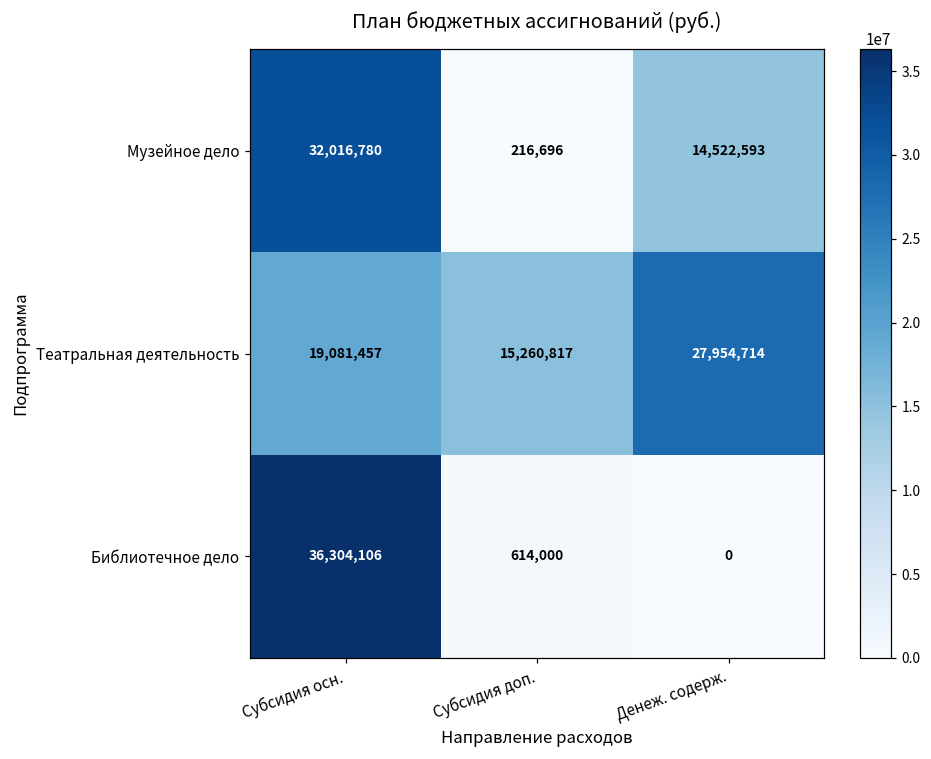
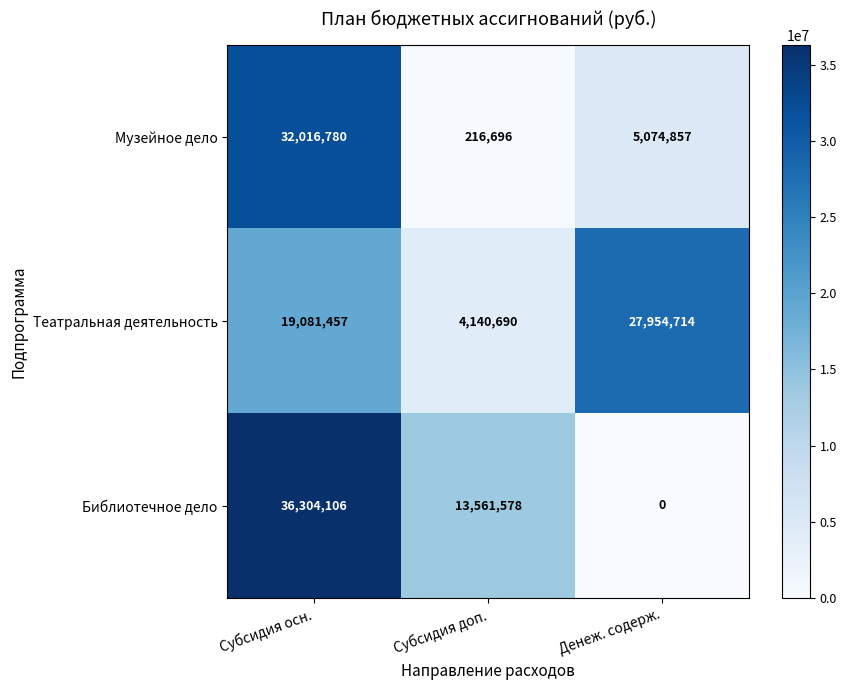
Музейное дело, Денеж. содерж.: 14,522,593 -> 5,074,857
Театральная деятельность, Субсидия доп.: 15,260,817 -> 4,140,690
Библиотечное дело, Субсидия доп.: 614,000 -> 13,561,578
